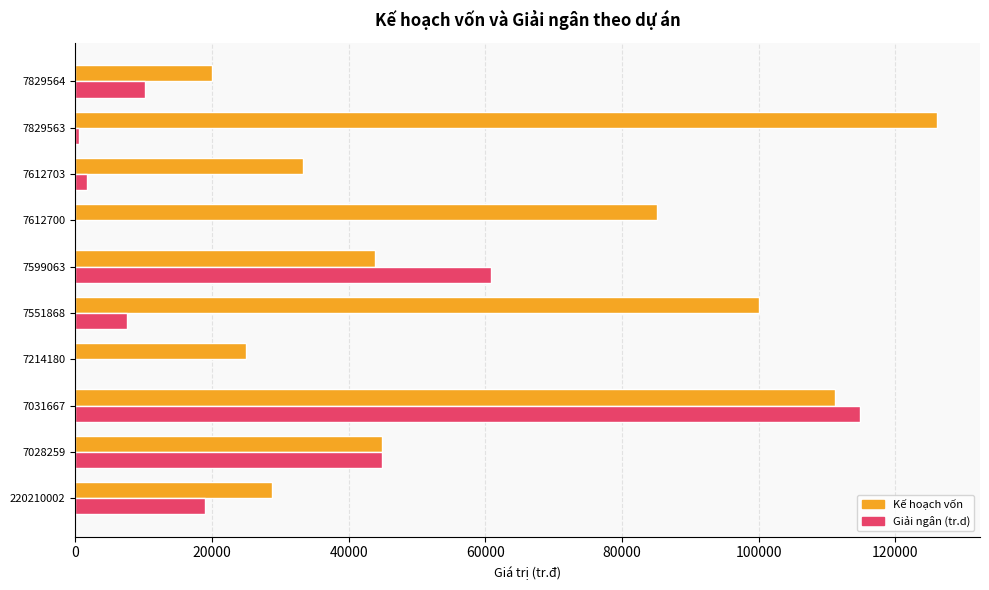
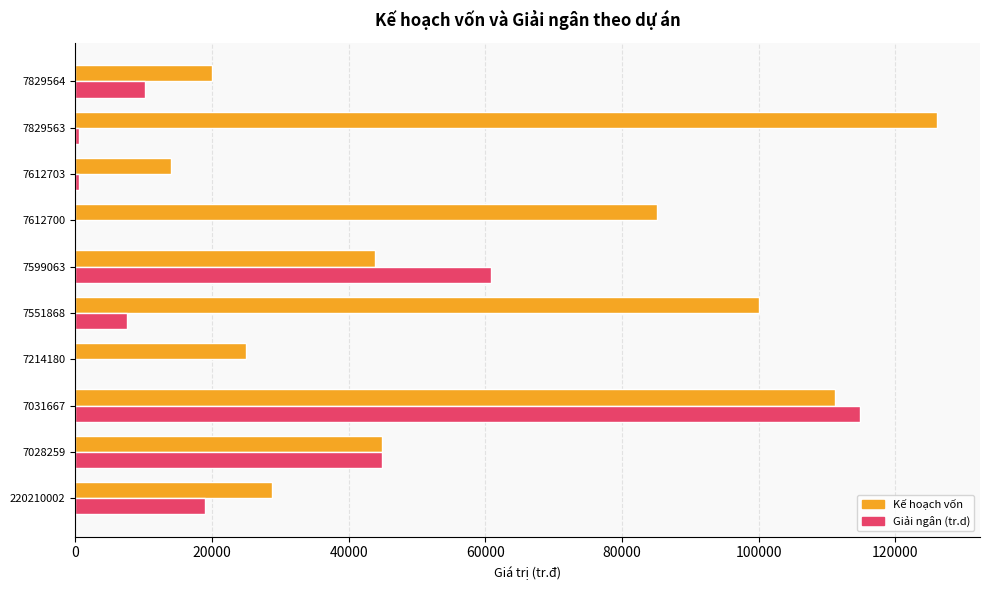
Kế hoạch vốn, 7612703: 33000 -> 14000
Giải ngân (tr.d), 7612703: 2000 -> 1000
